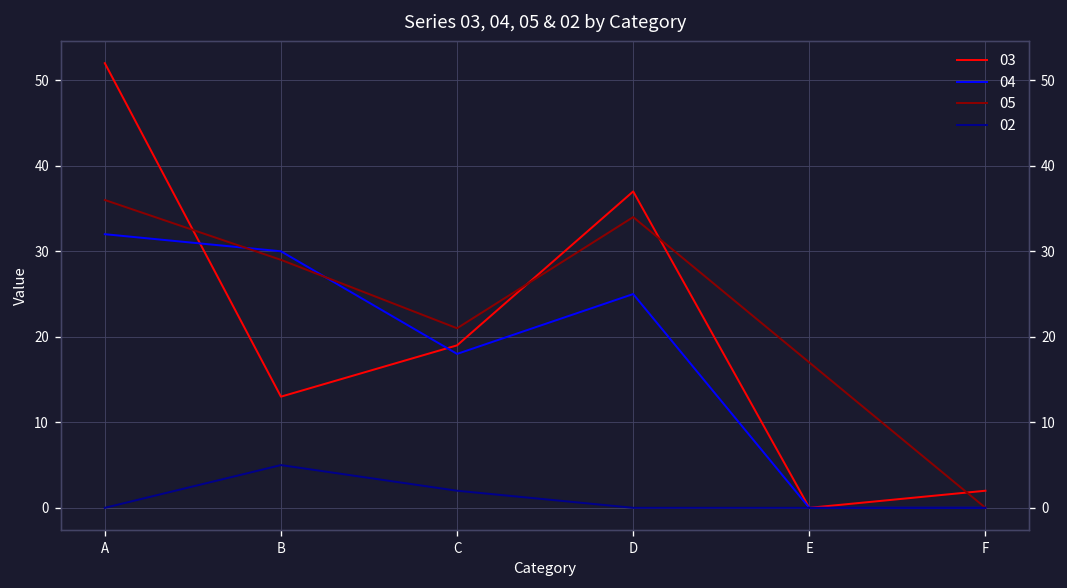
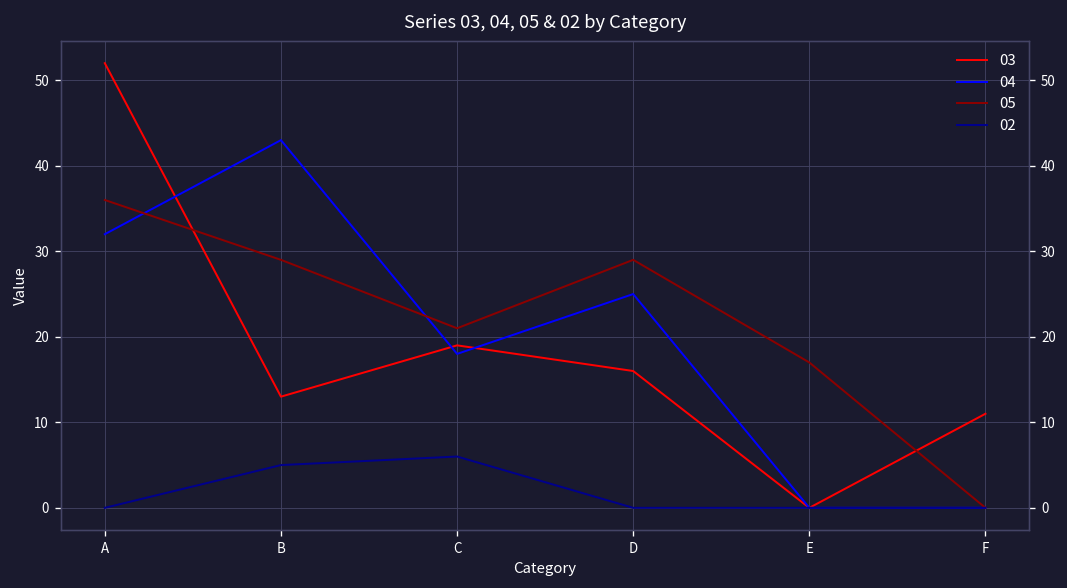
04, B: 30 -> 43
02, C: 2 -> 6
03, D: 37 -> 16
05, D: 34 -> 29
03, F: 2 -> 11
